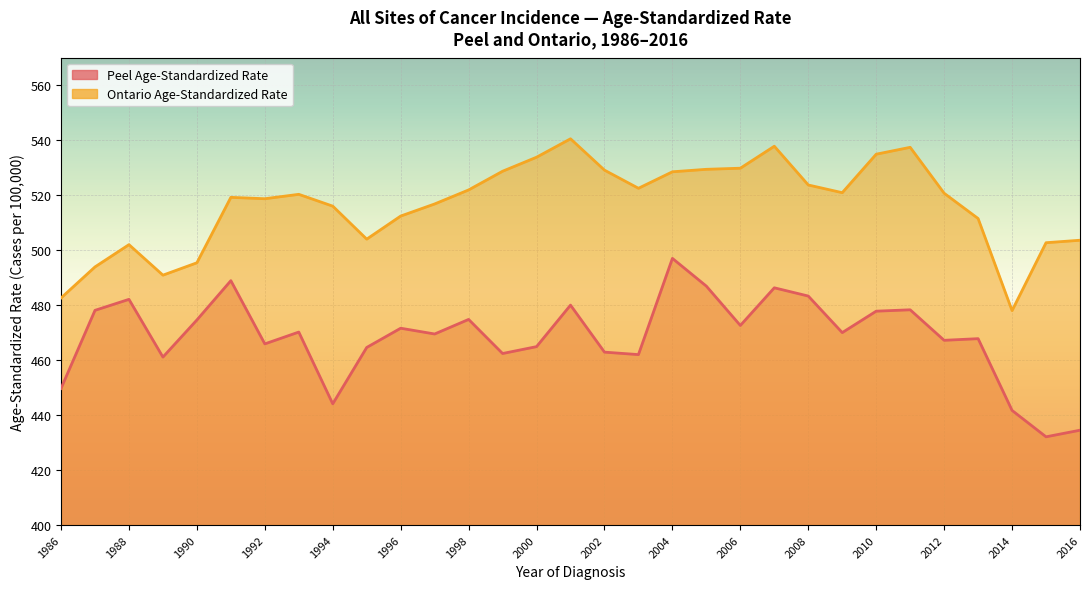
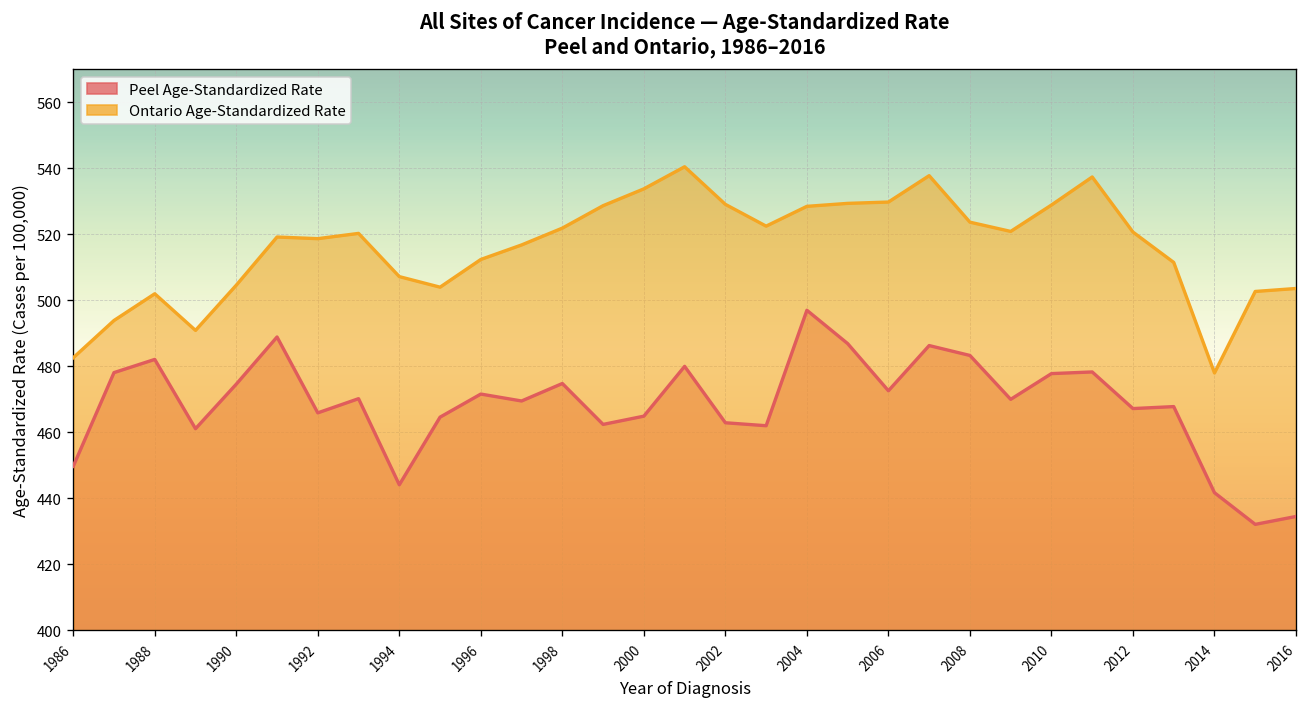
Ontario Age-Standardized Rate, 1990: 495 -> 505
Ontario Age-Standardized Rate, 1994: 516 -> 507
Ontario Age-Standardized Rate, 2010: 535 -> 529
